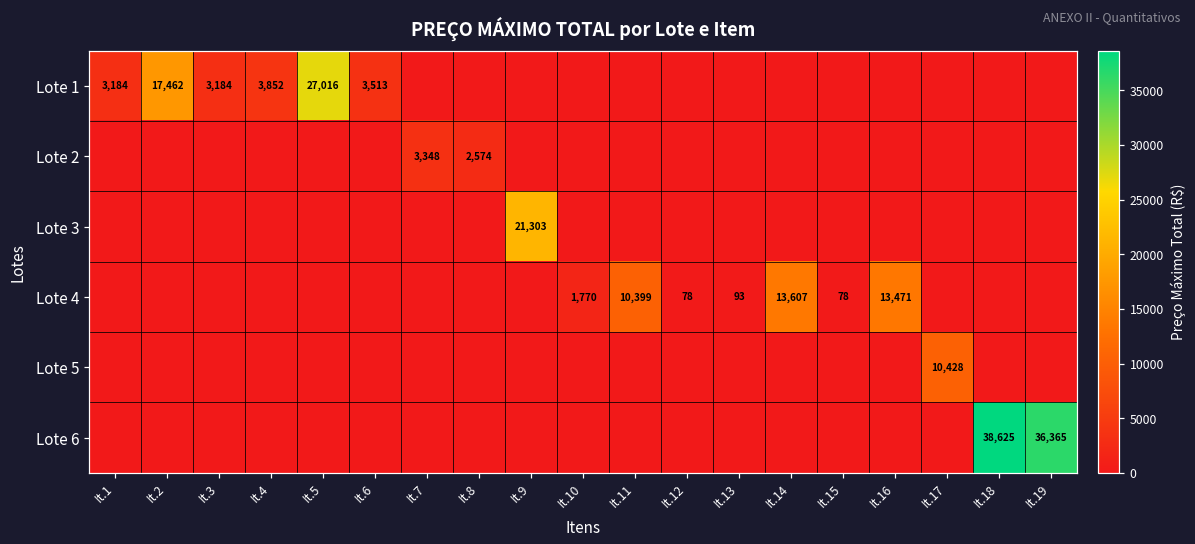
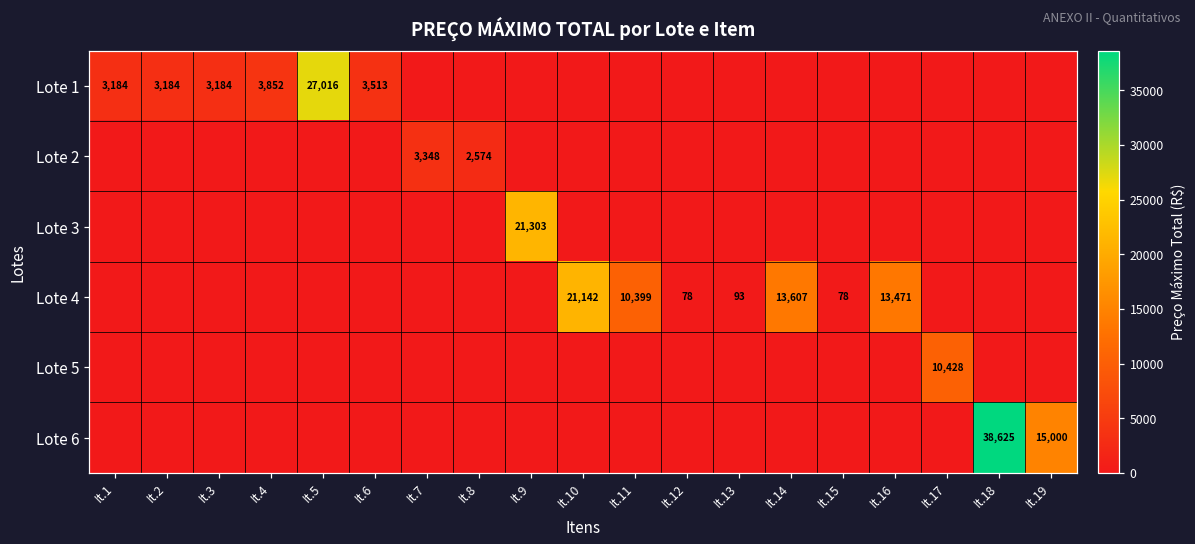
Lote 1, It.2: 17,462 -> 3,184
Lote 4, It.10: 1,770 -> 21,142
Lote 6, It.19: 36,365 -> 15,000
